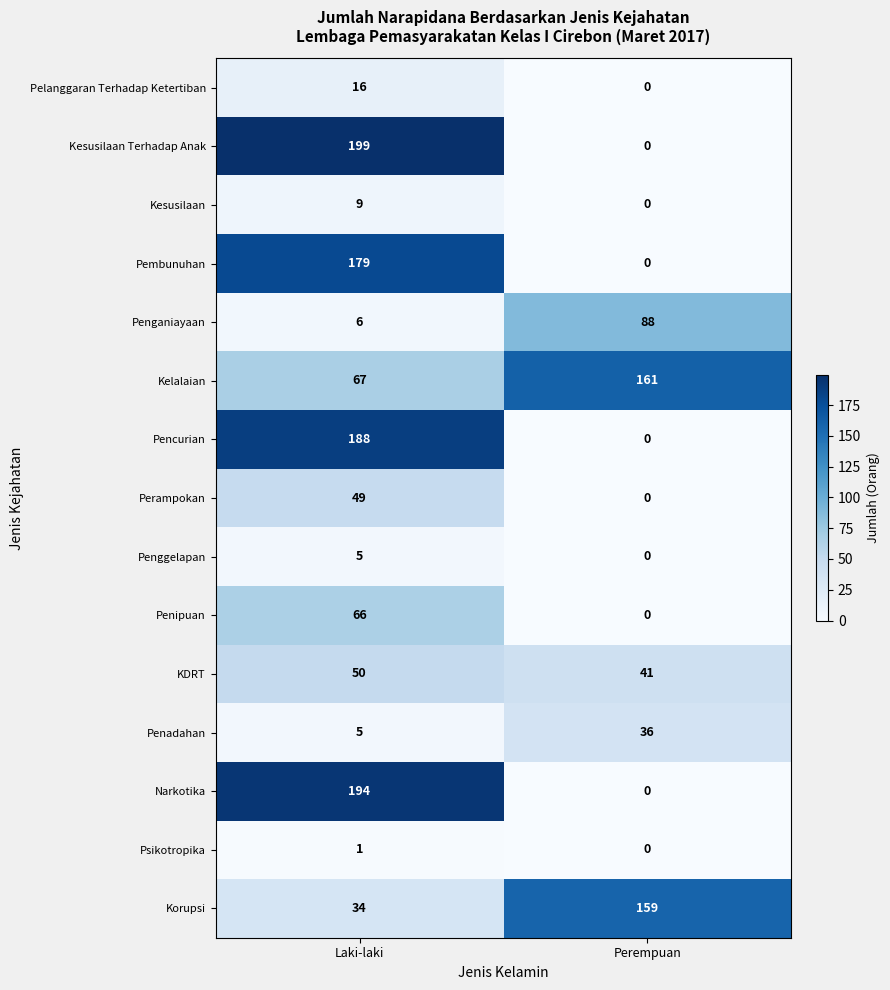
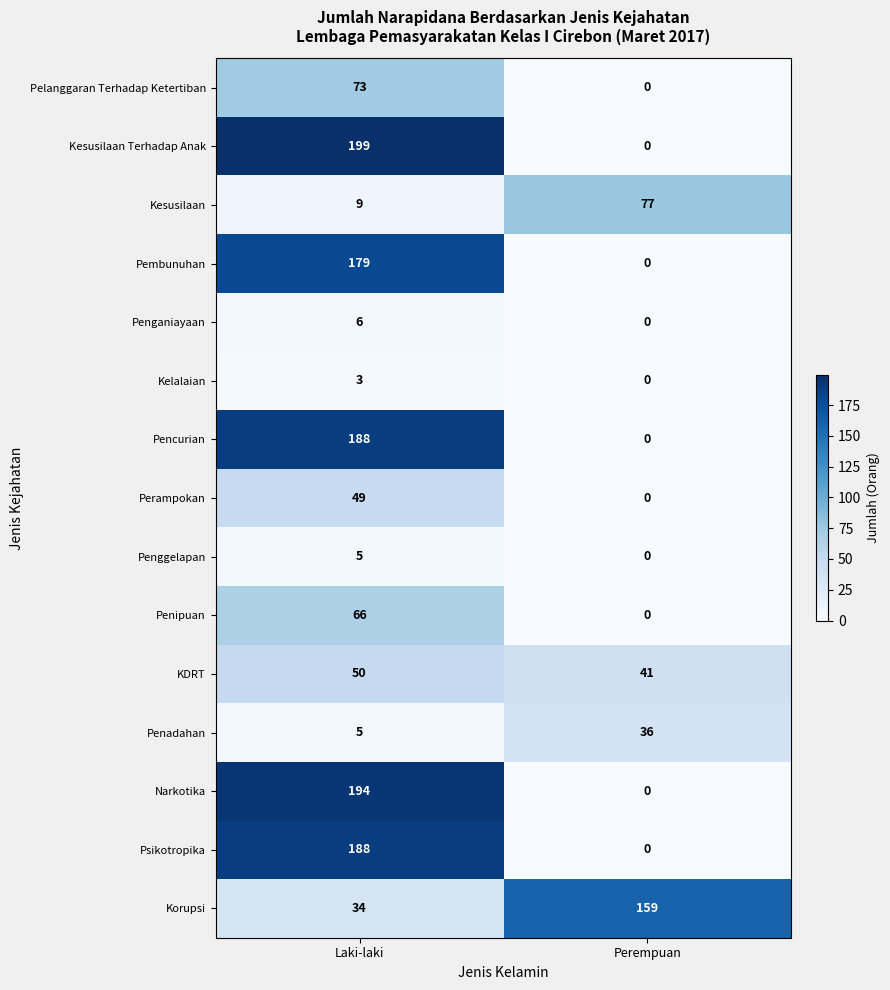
Pelanggaran Terhadap Ketertiban, Laki-laki: 16 -> 73
Kesusilaan, Perempuan: 0 -> 77
Penganiayaan, Perempuan: 88 -> 0
Kelalaian, Laki-laki: 67 -> 3
Kelalaian, Perempuan: 161 -> 0
Psikotropika, Laki-laki: 1 -> 188
